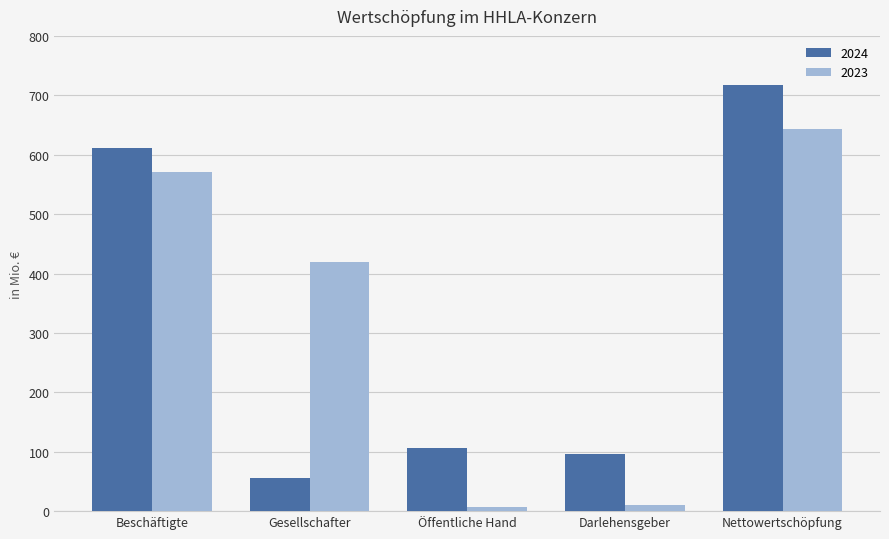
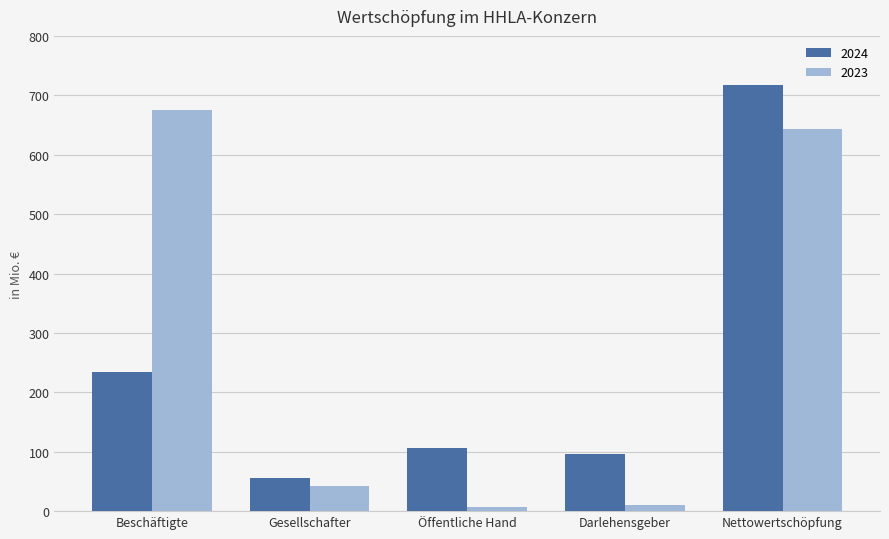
2024, Beschäftigte: 610 -> 230
2023, Beschäftigte: 570 -> 670
2023, Gesellschafter: 420 -> 40
